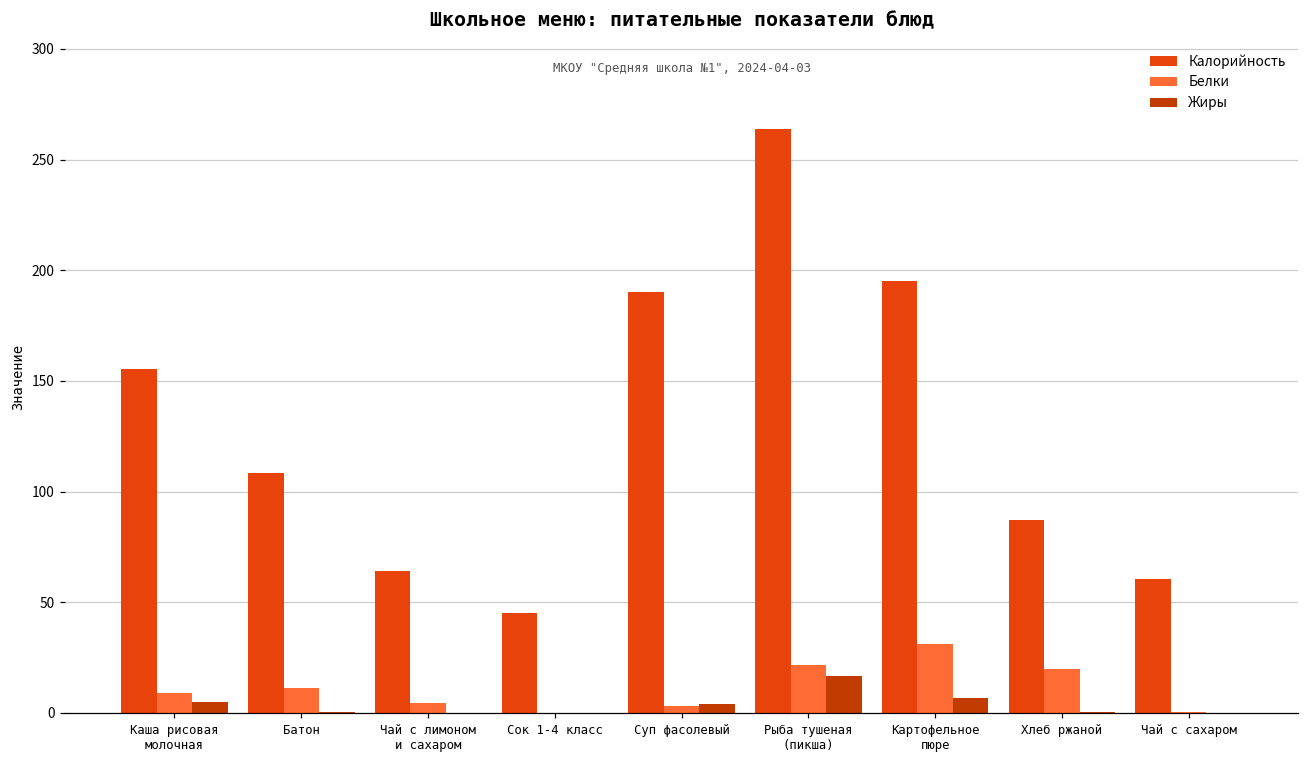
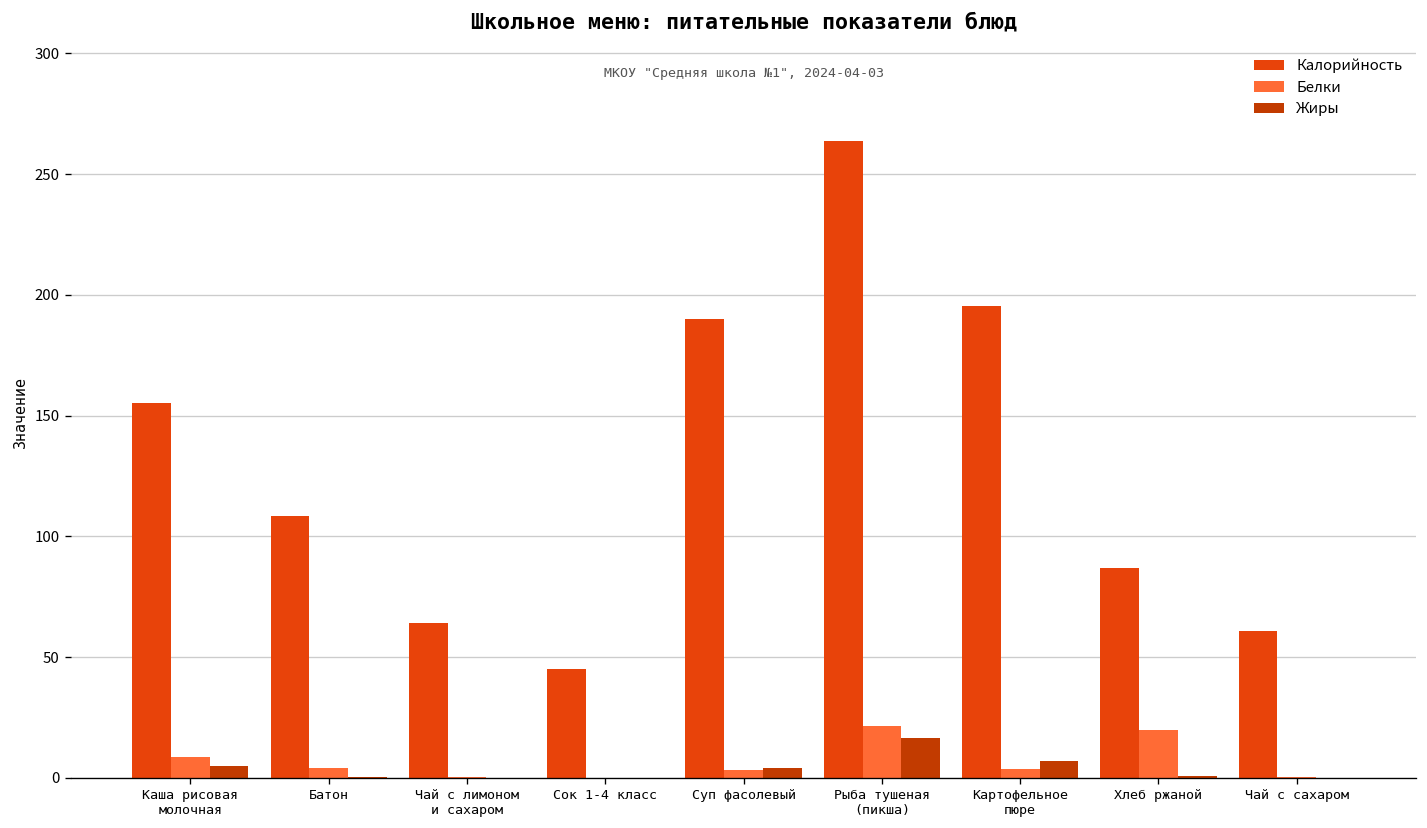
Белки, Батон: 11 -> 4
Белки, Чай с лимоном и сахаром: 5 -> 1
Белки, Картофельное пюре: 31 -> 4
